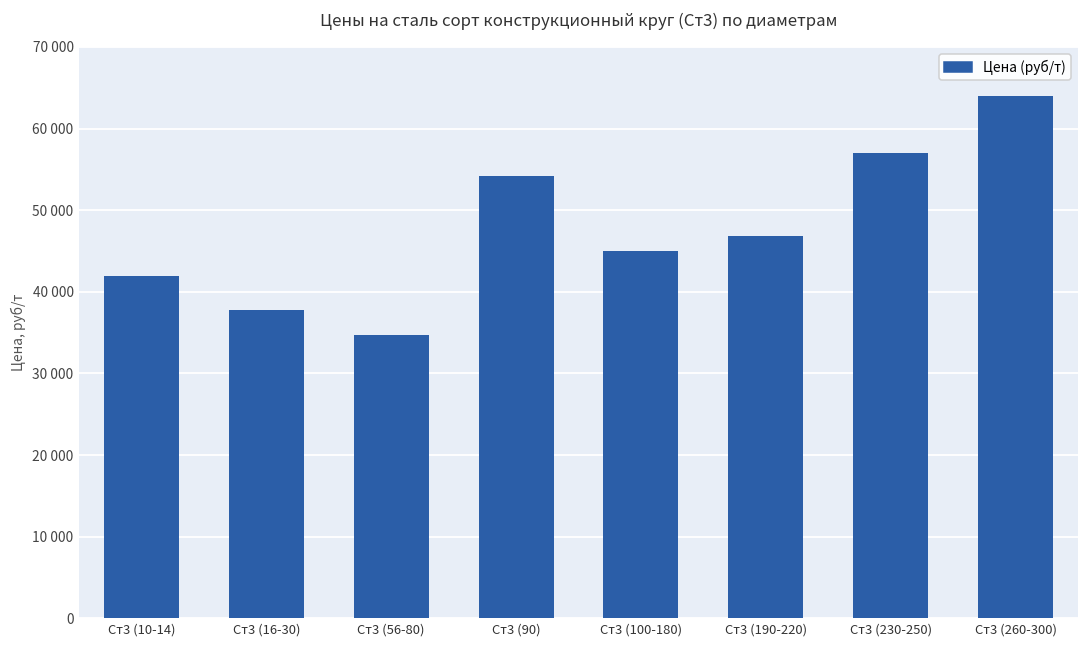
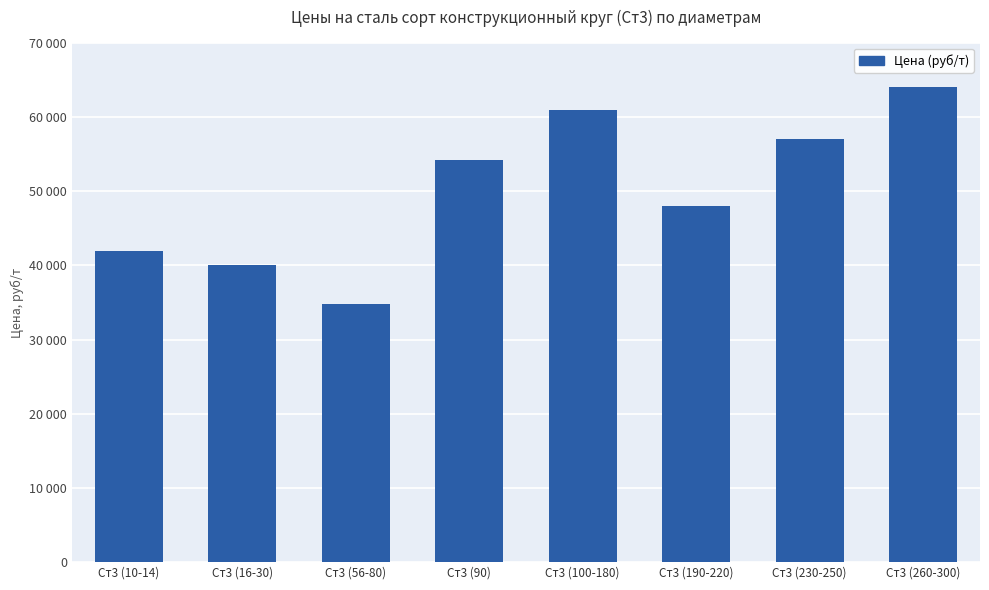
Ст3 (16-30): 38000 -> 40000
Ст3 (100-180): 45000 -> 61000
Ст3 (190-220): 47000 -> 48000
